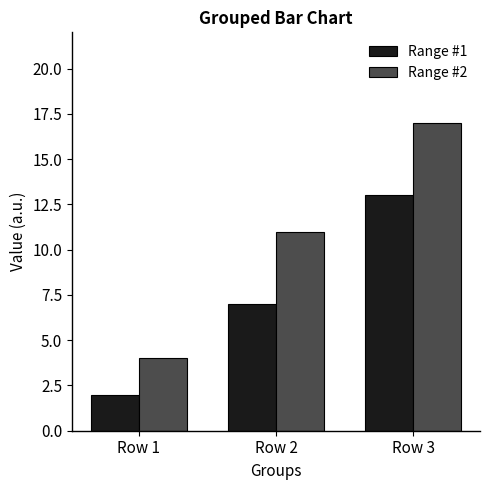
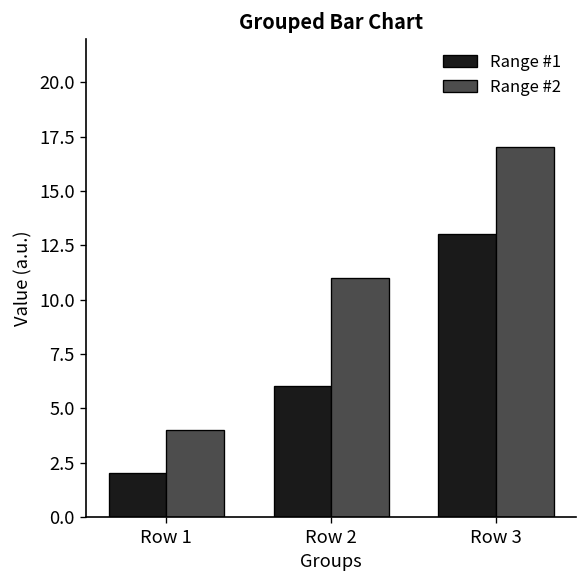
Range #1, Row 2: 7 -> 6
